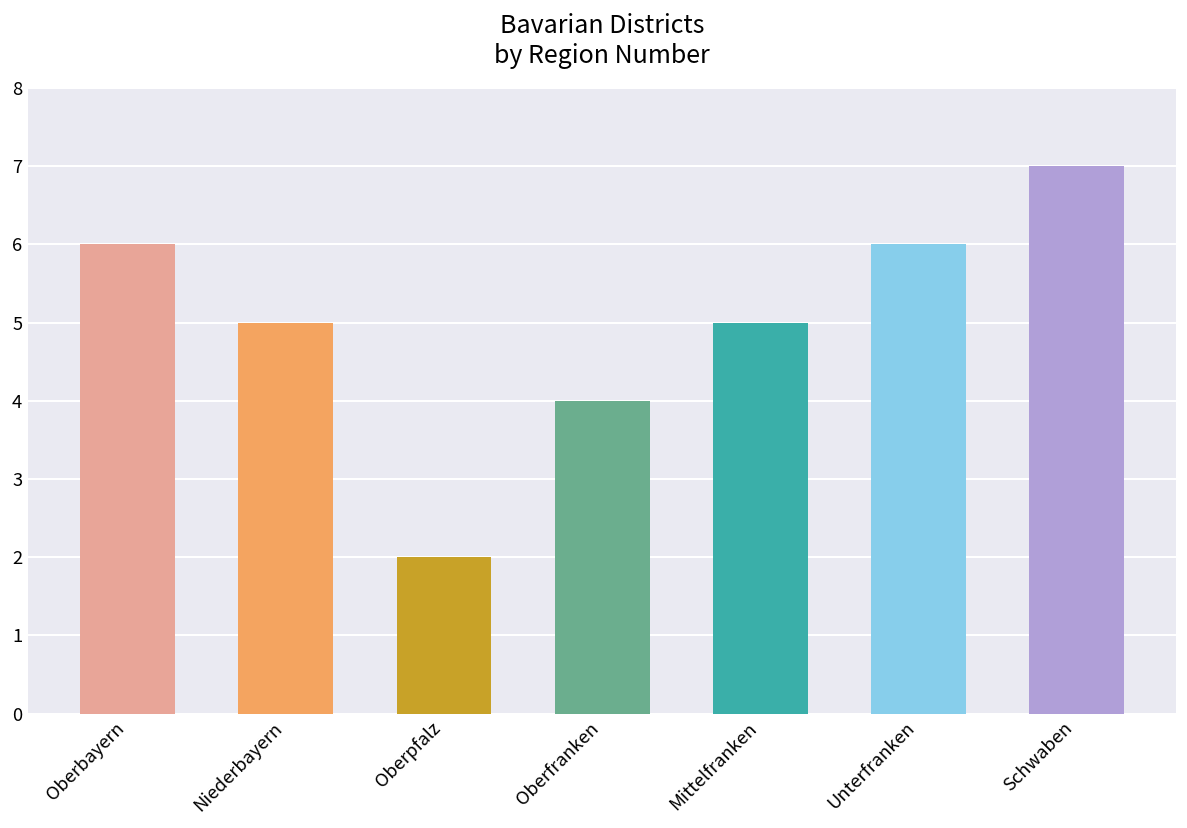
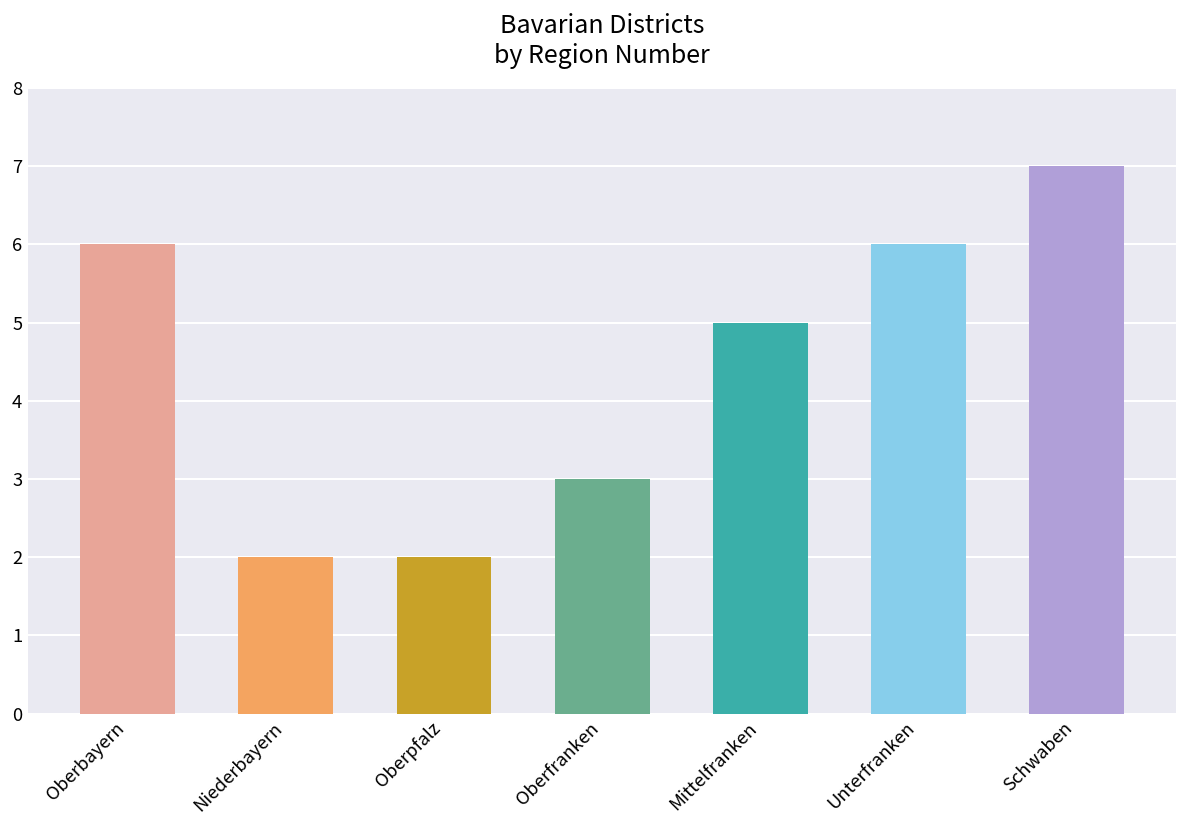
Niederbayern: 5 -> 2
Oberfranken: 4 -> 3
